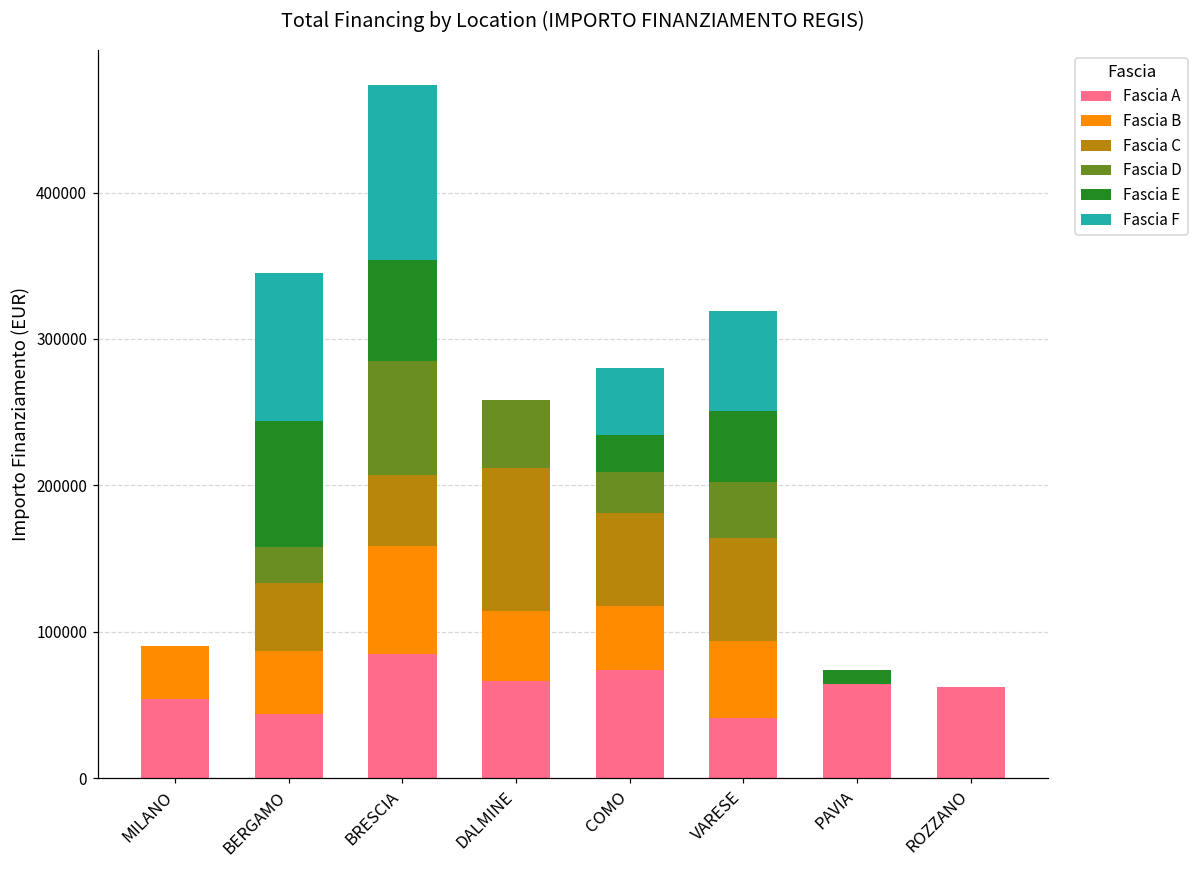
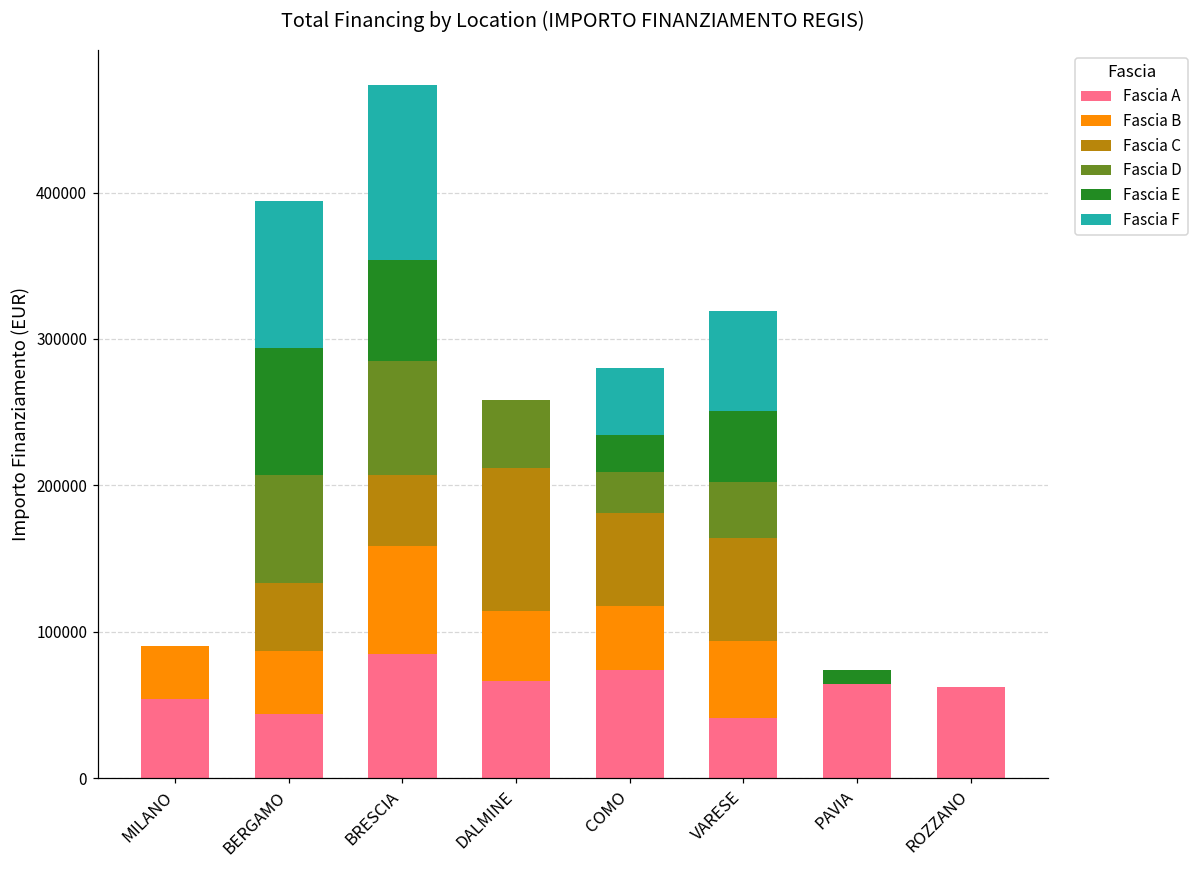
Fascia D, BERGAMO: 24000 -> 74000
